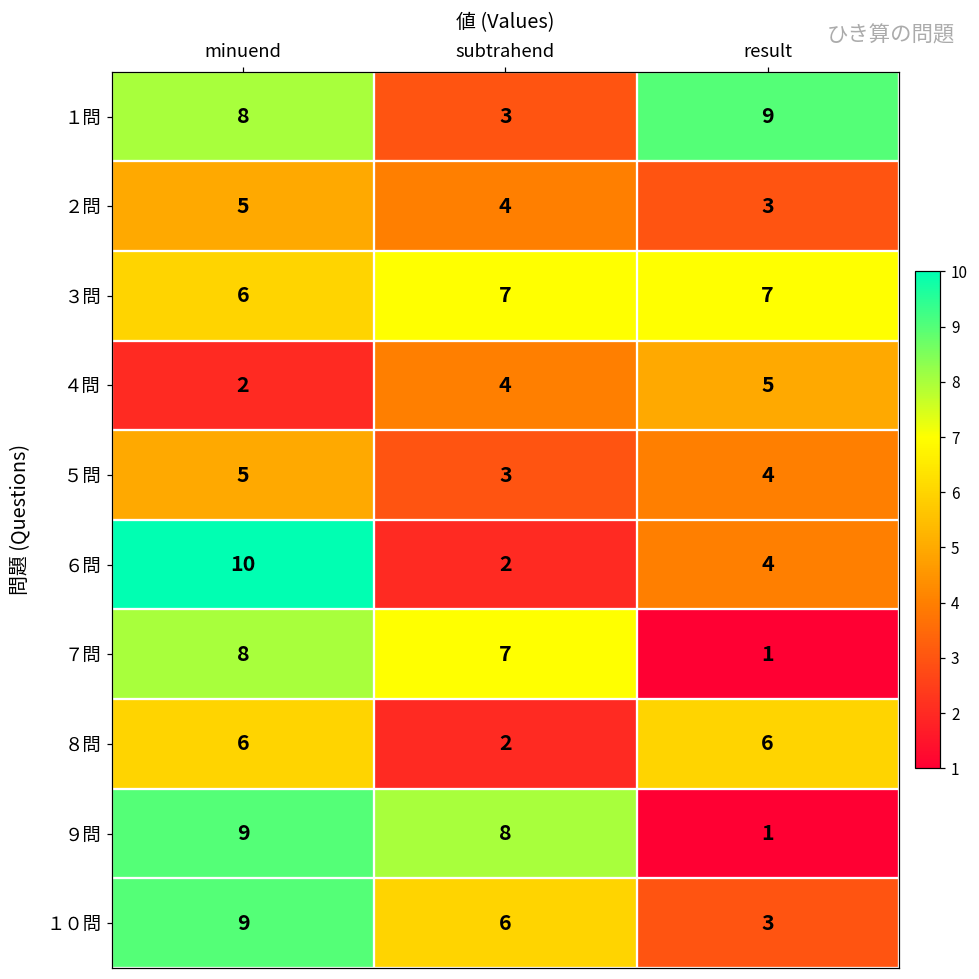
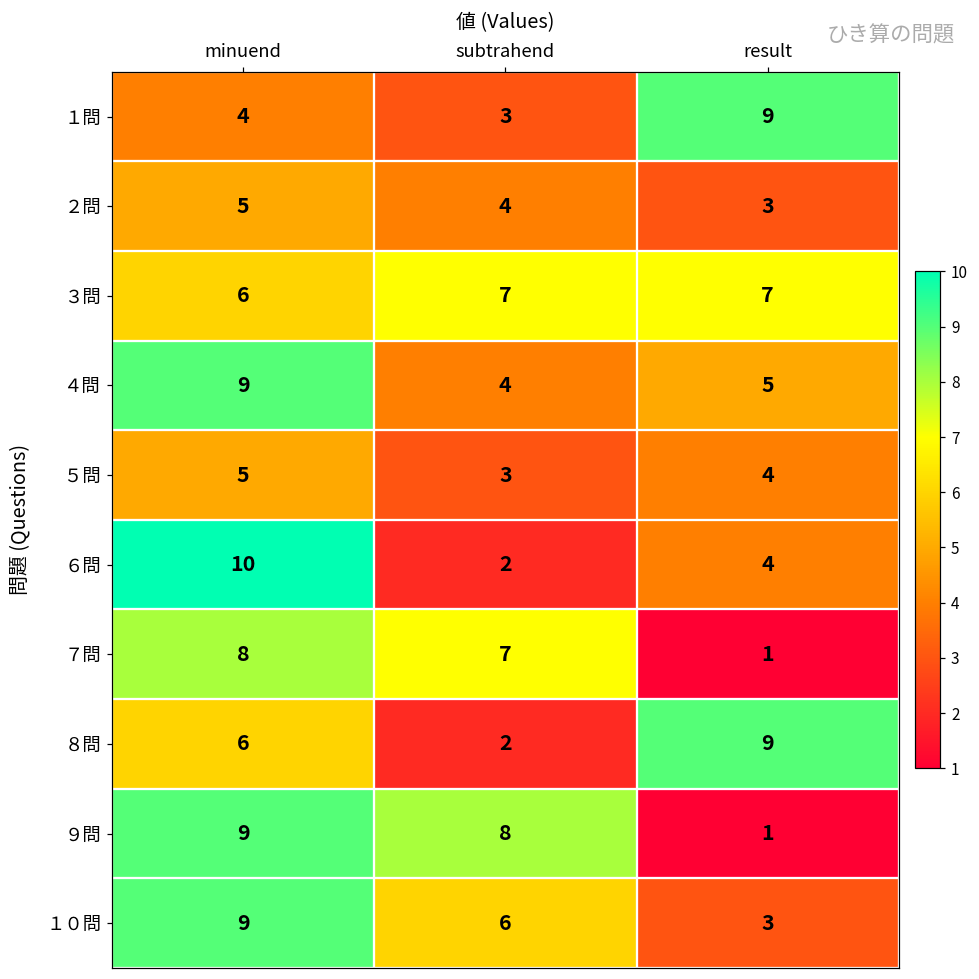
１問, minuend: 8 -> 4
４問, minuend: 2 -> 9
８問, result: 6 -> 9
